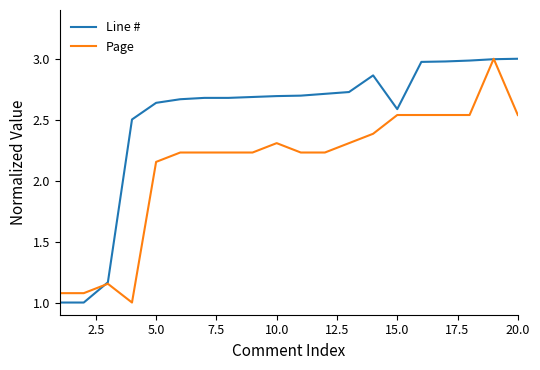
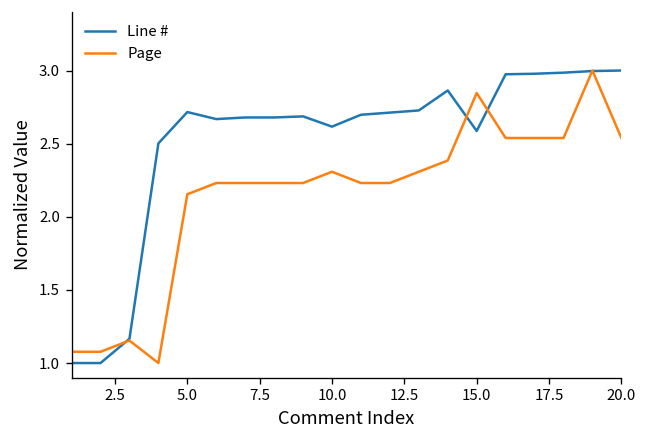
Line #, 5.0: 2.64 -> 2.72
Line #, 10.0: 2.69 -> 2.62
Page, 15.0: 2.54 -> 2.85
